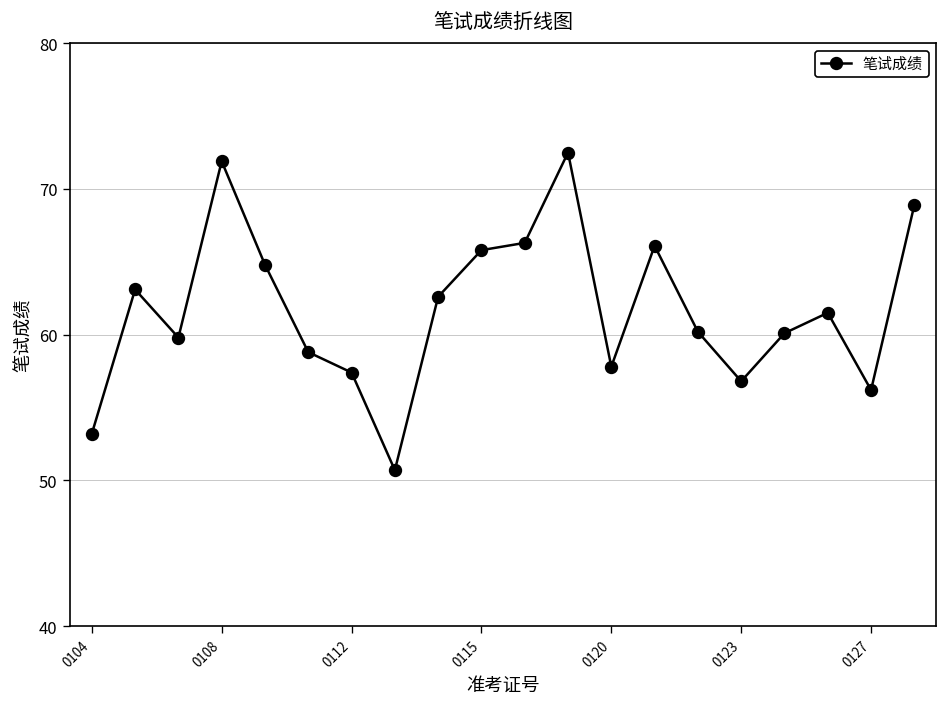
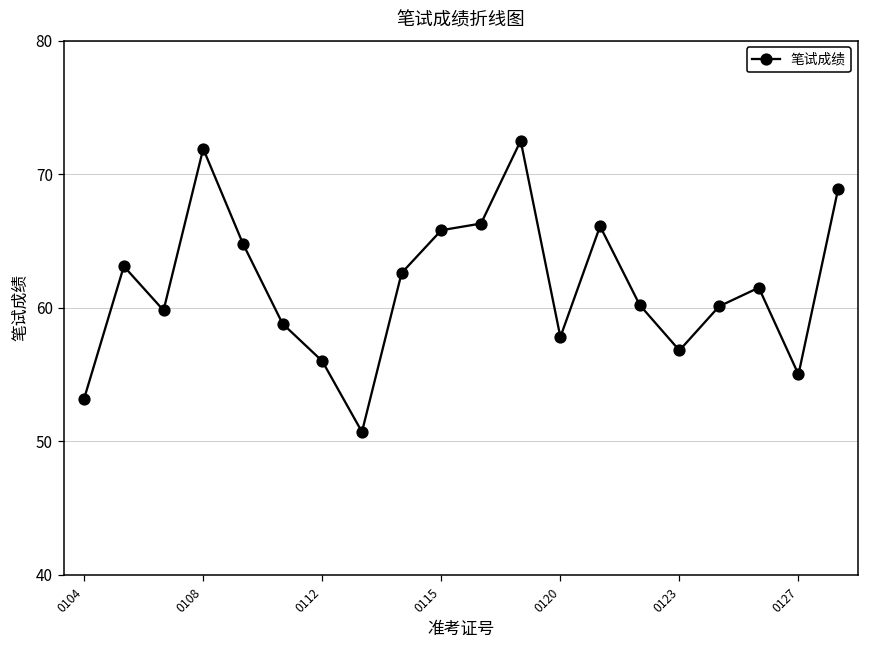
0112: 57.4 -> 56.0
0127: 56.2 -> 55.0
